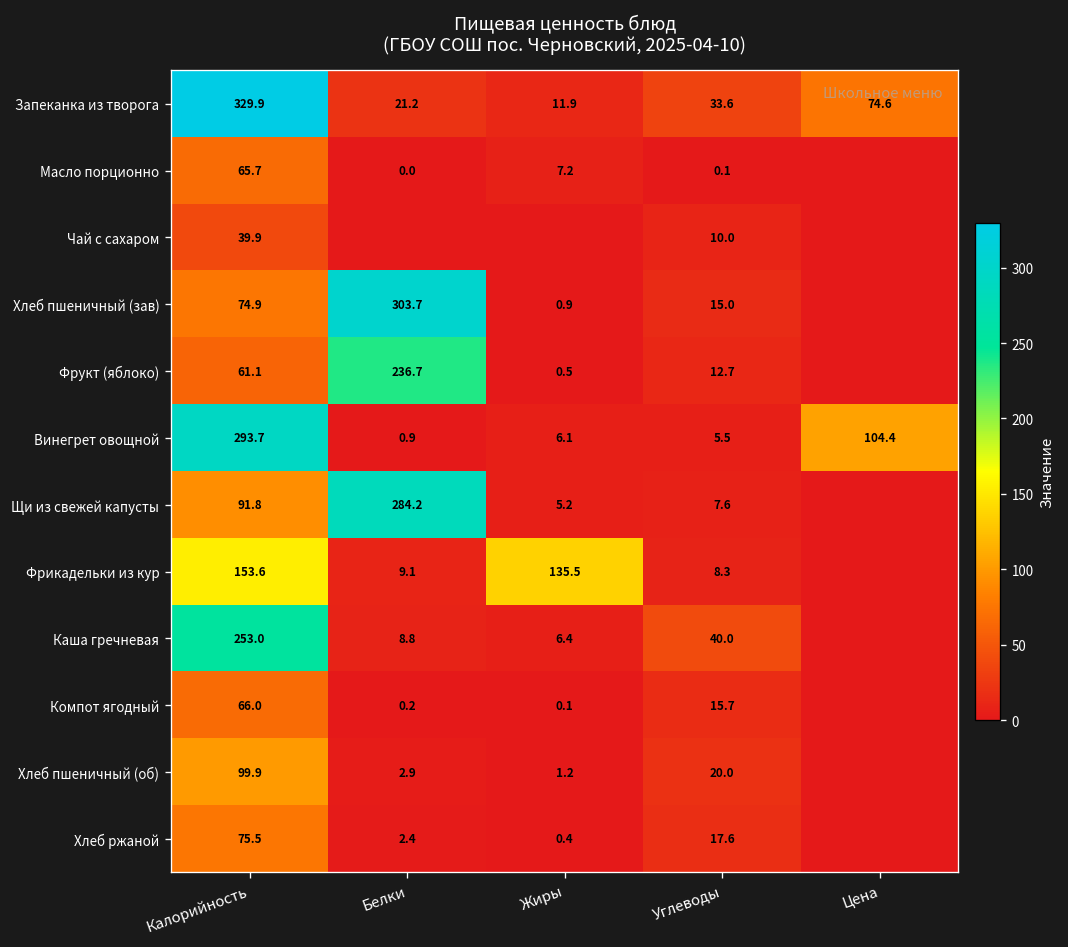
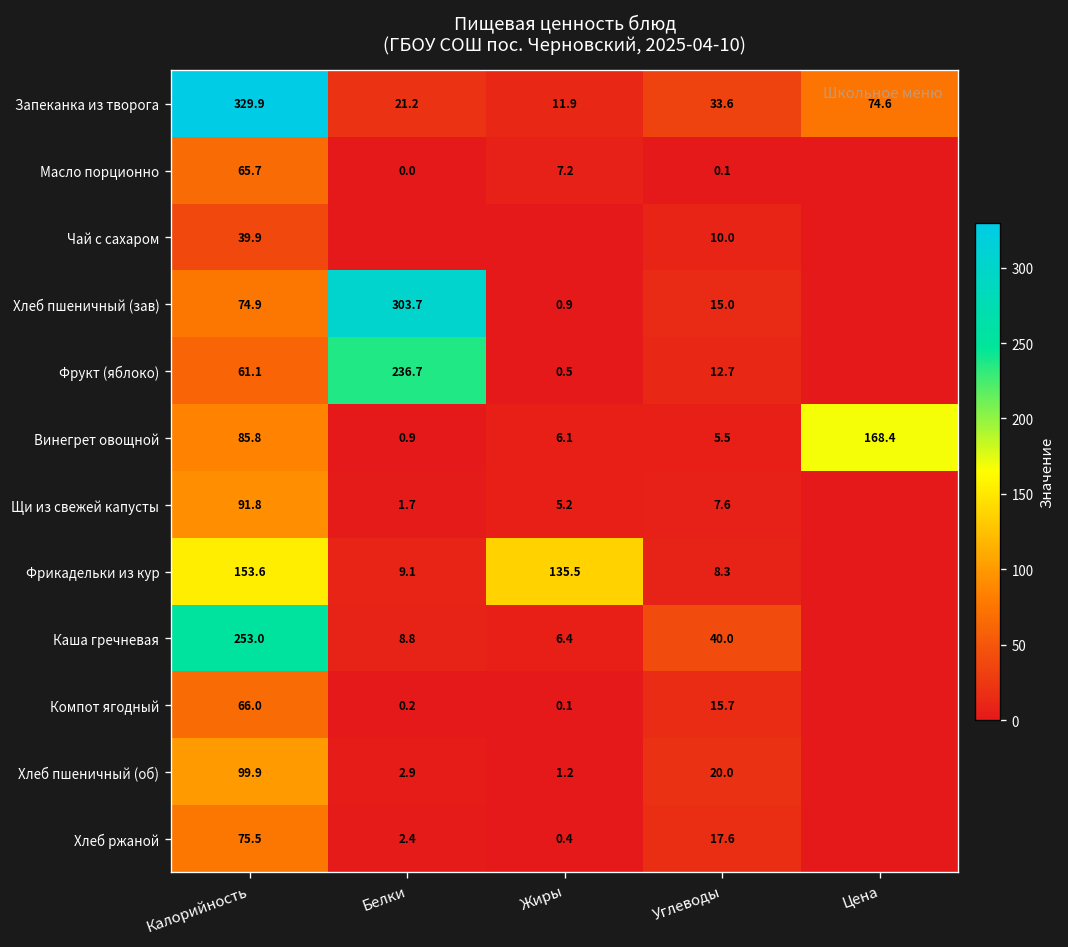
Винегрет овощной, Калорийность: 293.7 -> 85.8
Винегрет овощной, Цена: 104.4 -> 168.4
Щи из свежей капусты, Белки: 284.2 -> 1.7
